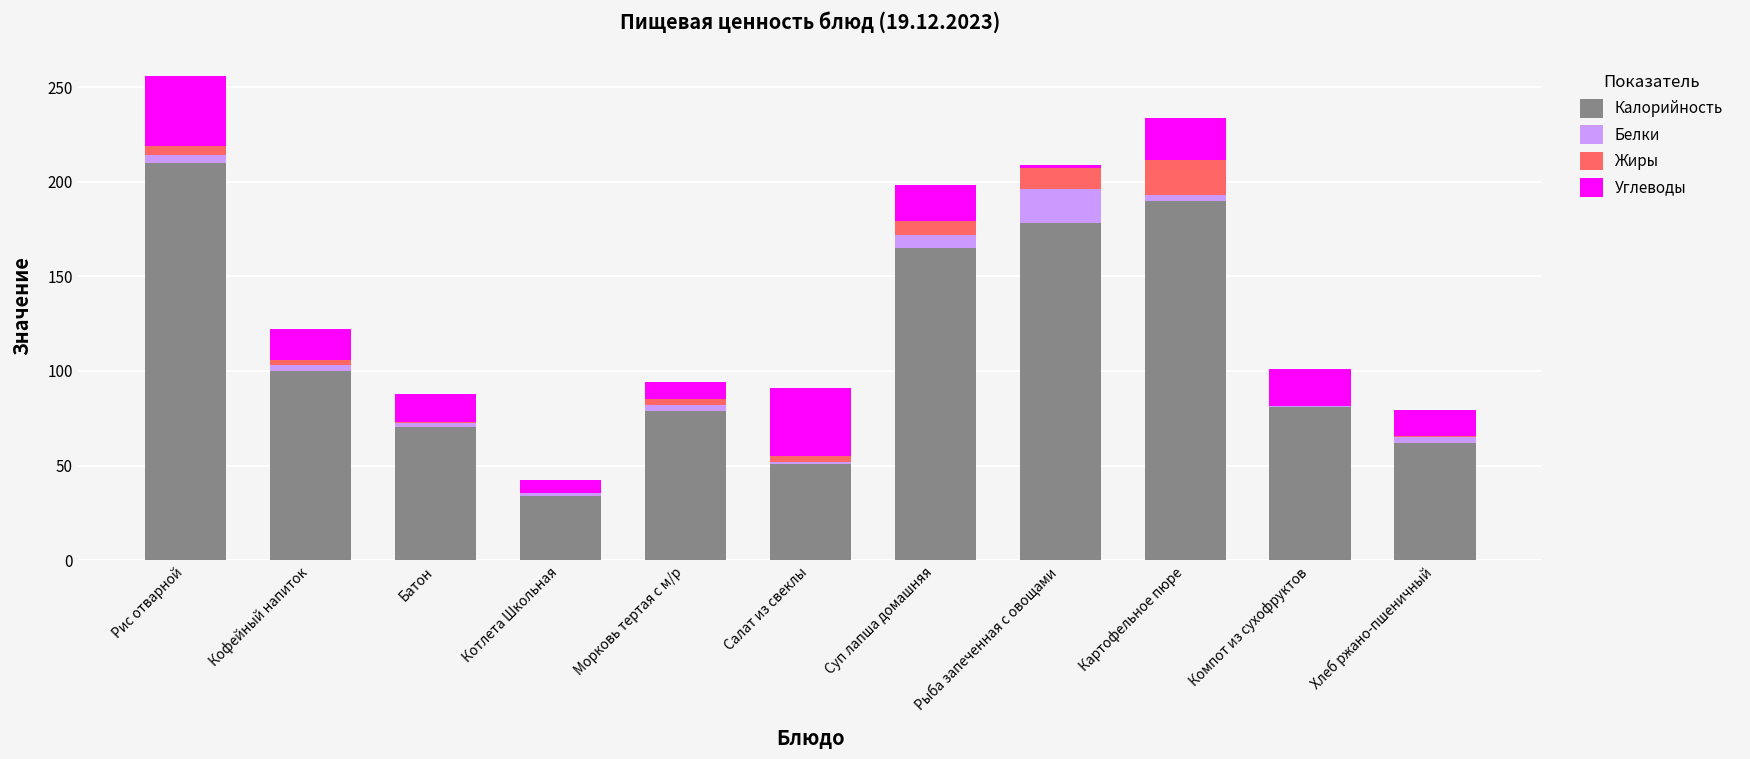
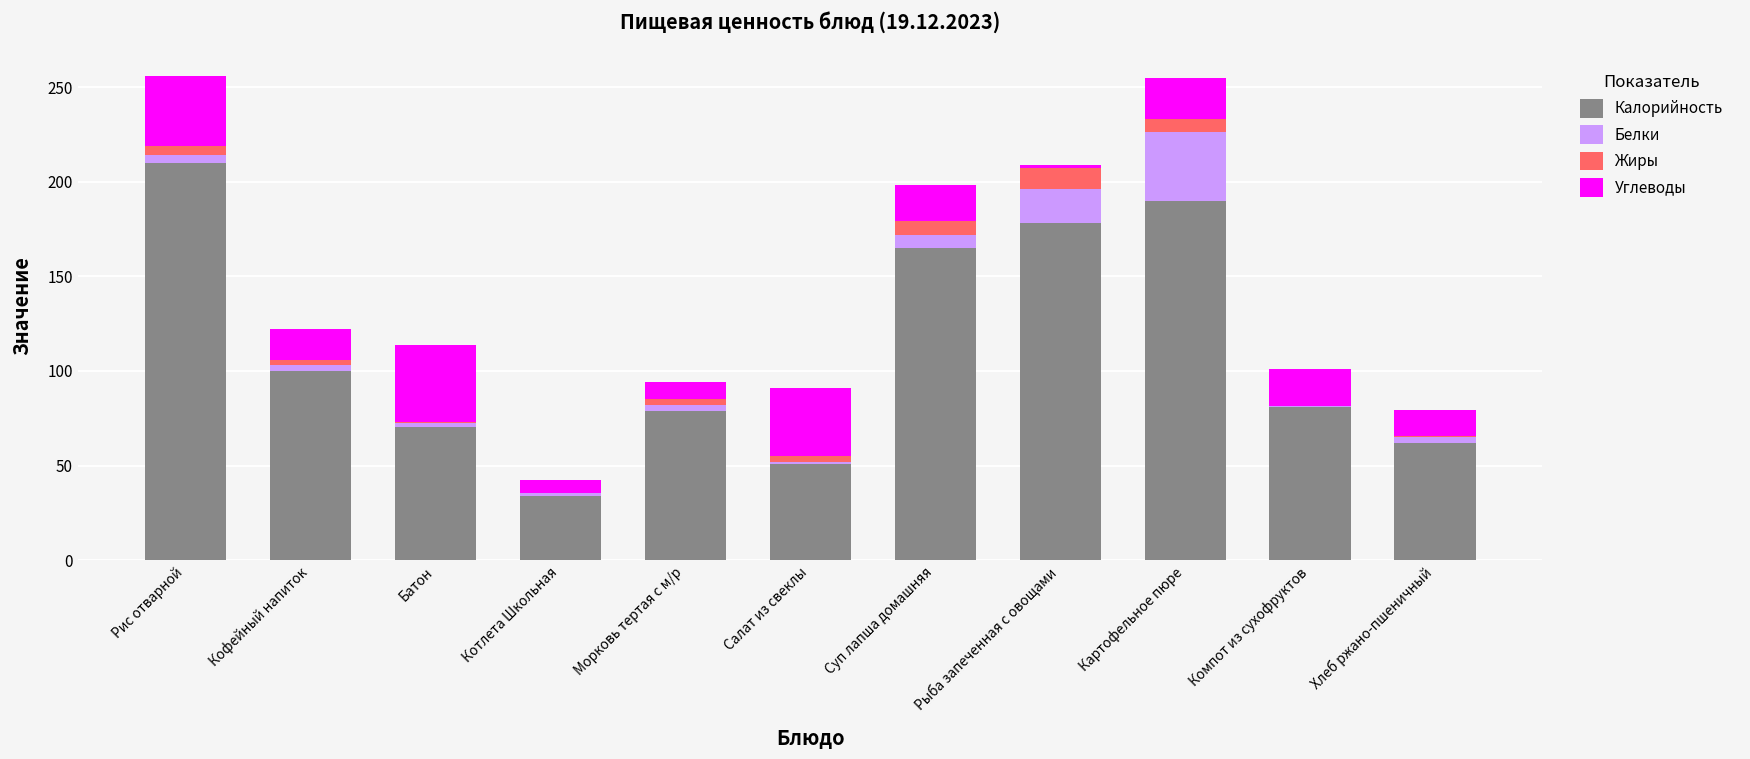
Углеводы, Батон: 15 -> 41
Белки, Картофельное пюре: 3 -> 36
Жиры, Картофельное пюре: 18 -> 7
